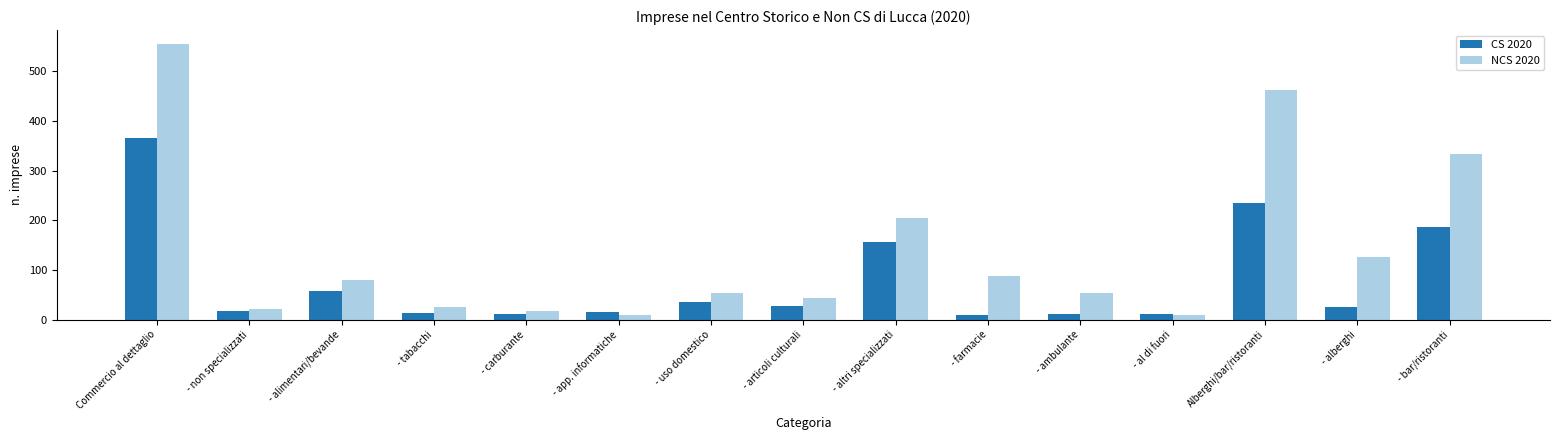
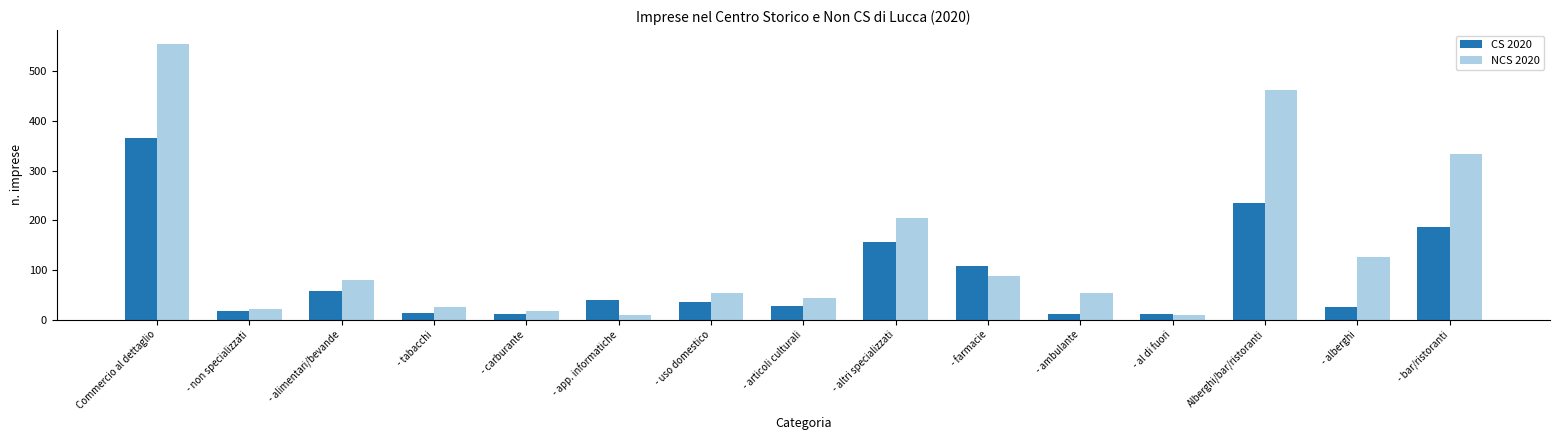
CS 2020, - app. informatiche: 10 -> 40
CS 2020, - farmacie: 10 -> 110
